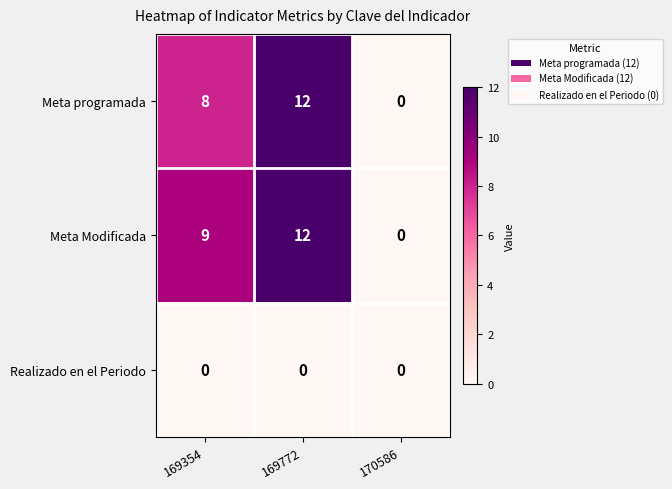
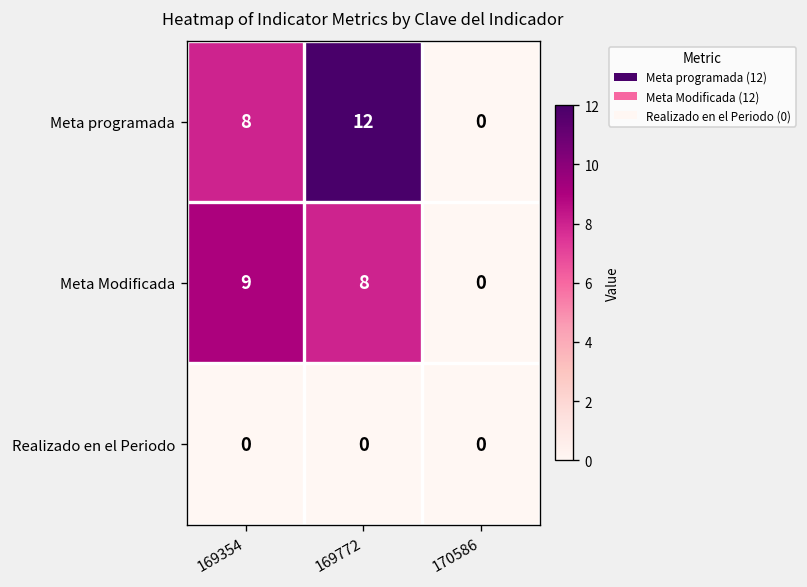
Meta Modificada, 169772: 12 -> 8
